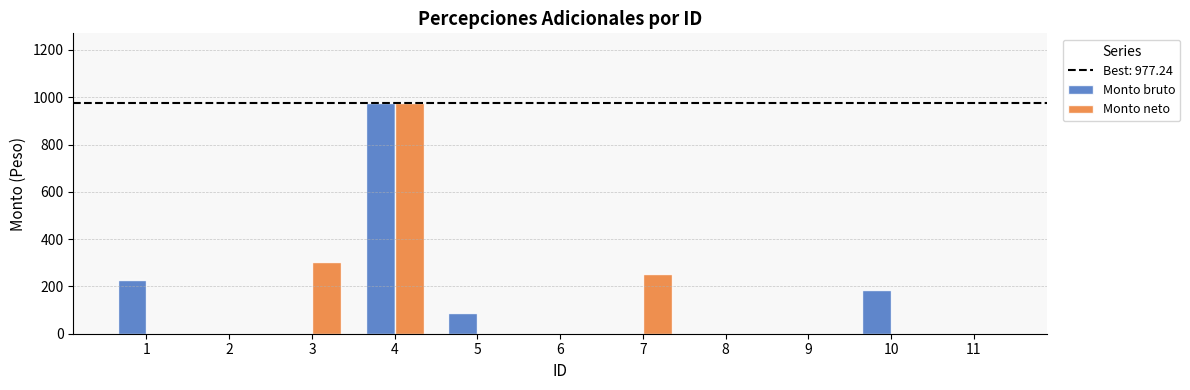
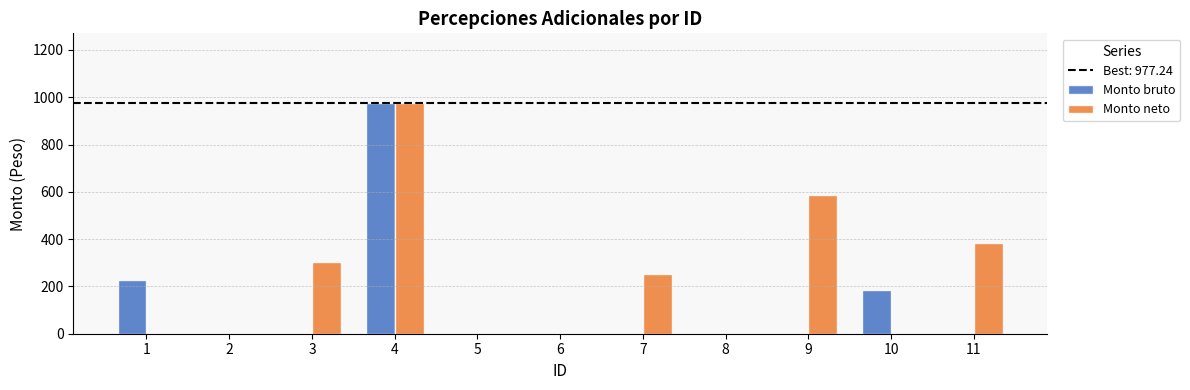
Monto bruto, 5: 90 -> 0
Monto neto, 9: 0 -> 590
Monto neto, 11: 0 -> 380
